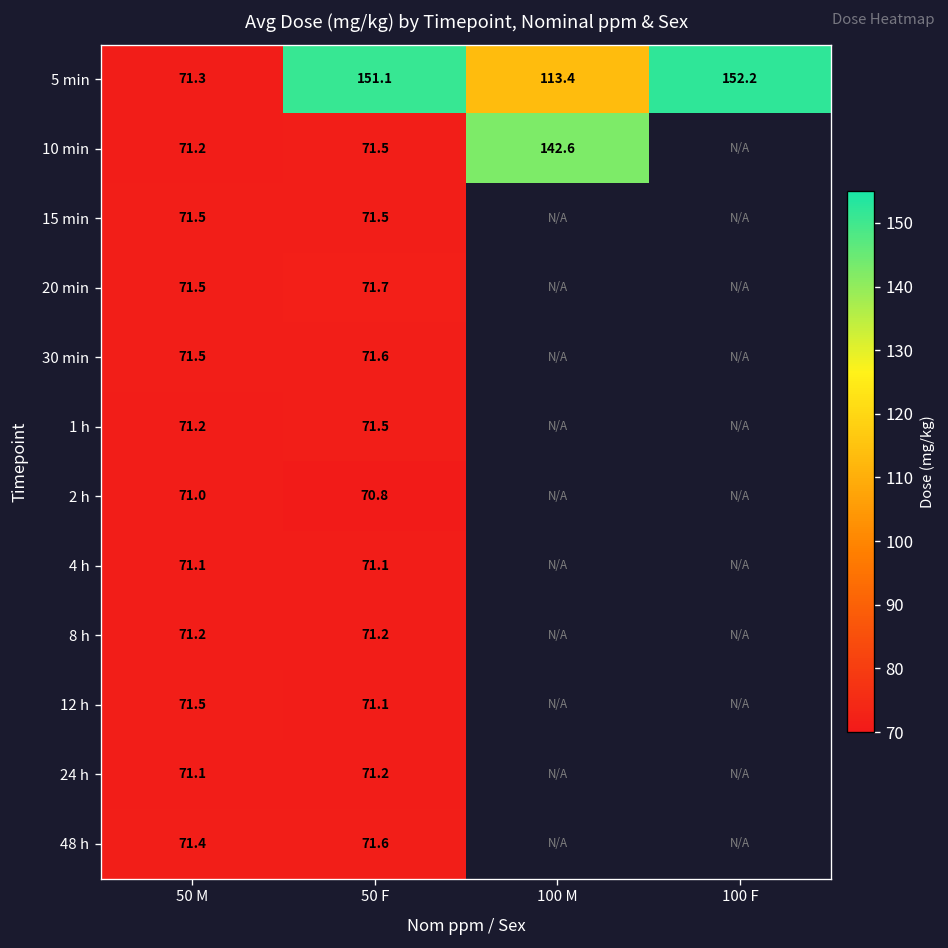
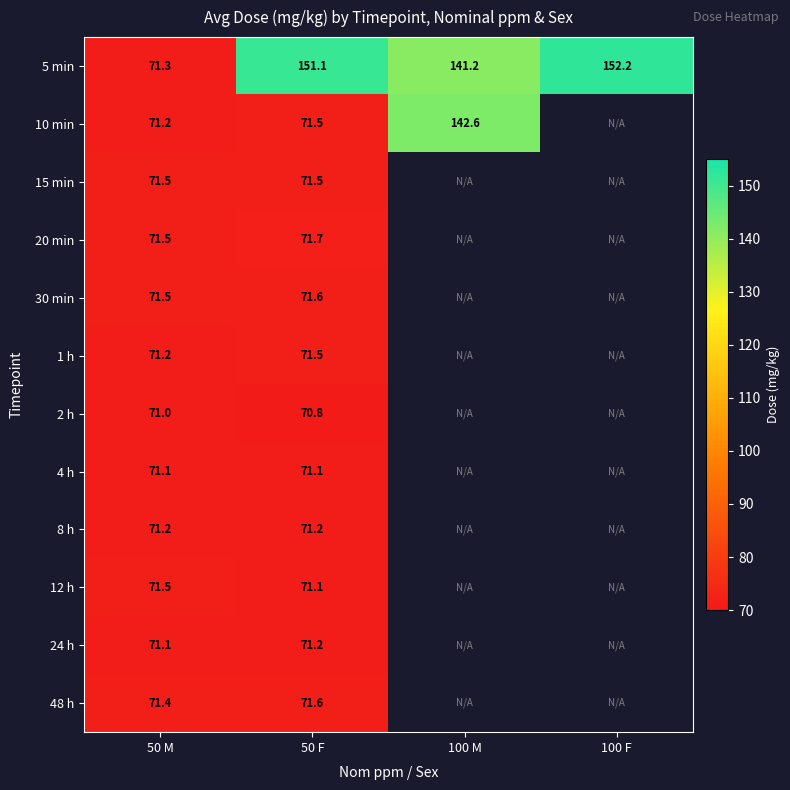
5 min, 100 M: 113.4 -> 141.2
